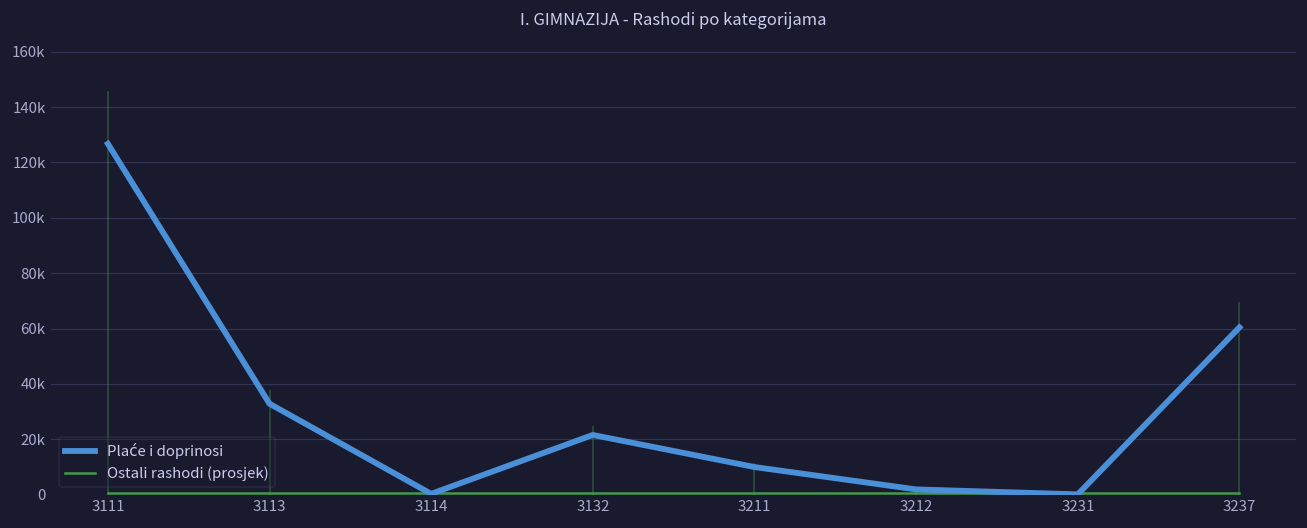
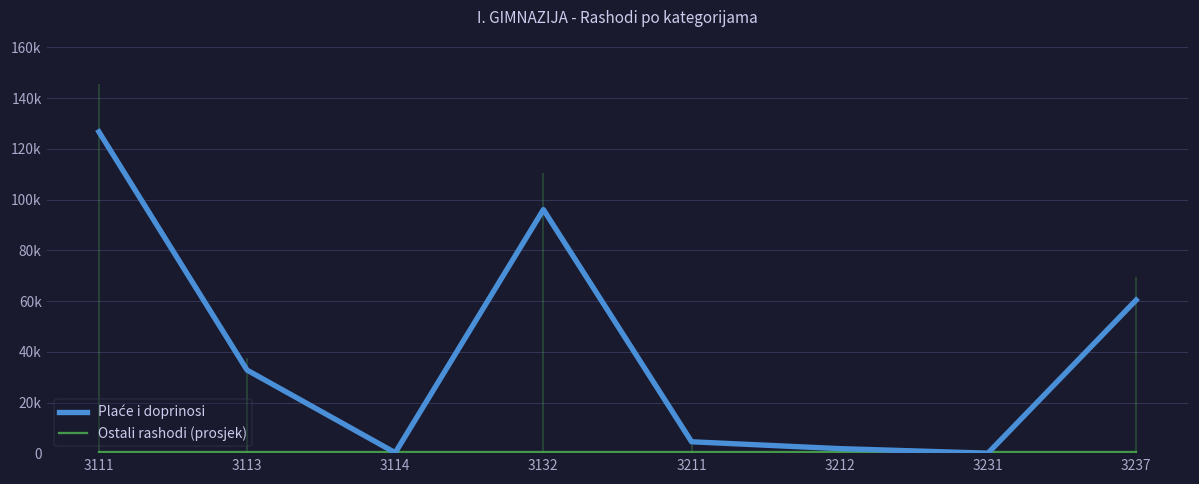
Plaće i doprinosi, 3132: 22000 -> 96000
Plaće i doprinosi, 3211: 10000 -> 5000
